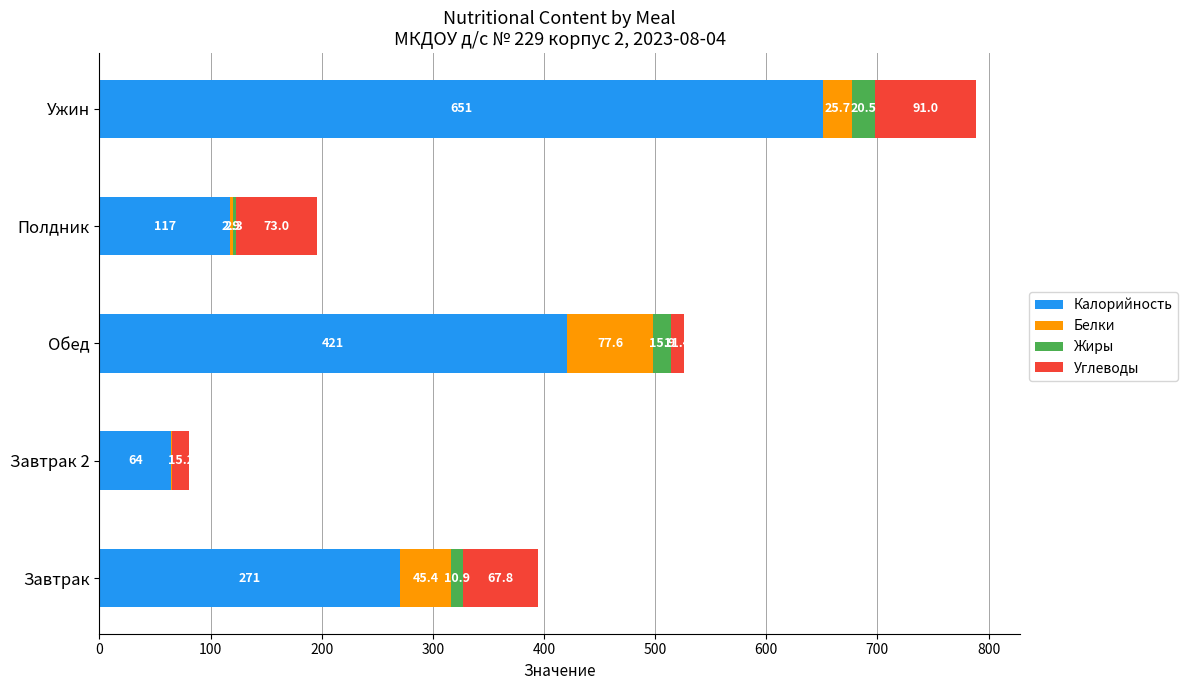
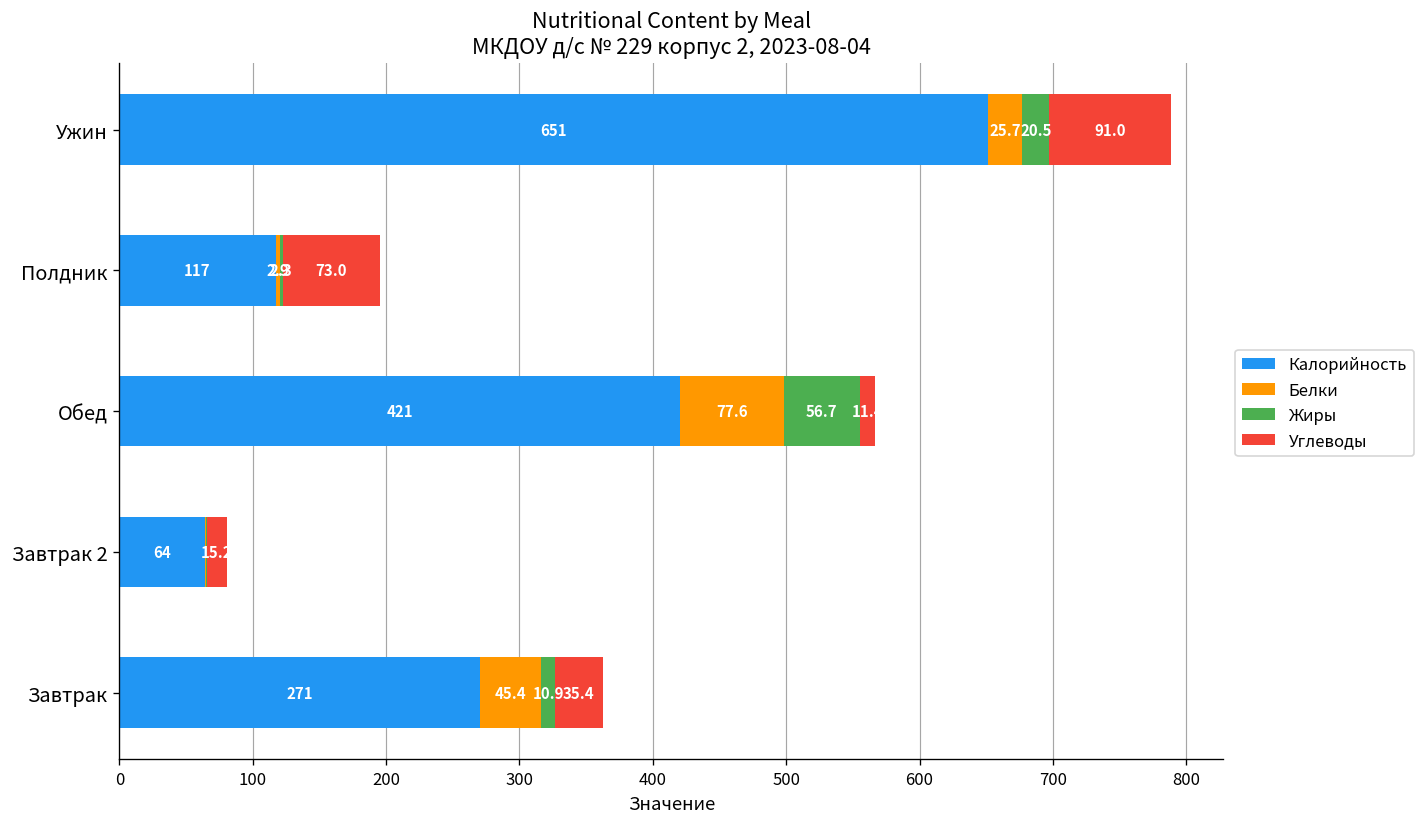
Жиры, Обед: 15.9 -> 56.7
Углеводы, Завтрак: 67.8 -> 35.4
